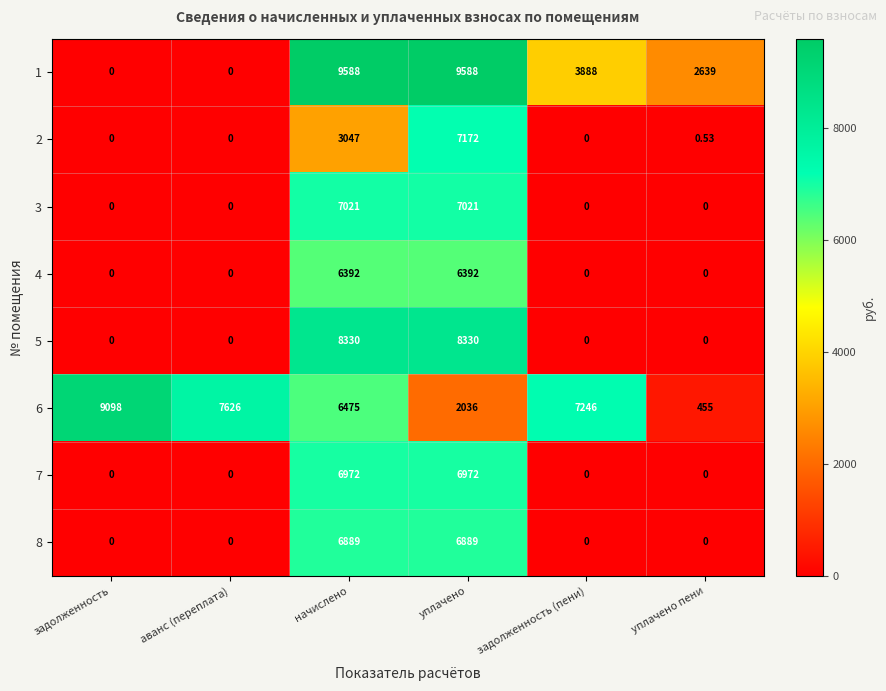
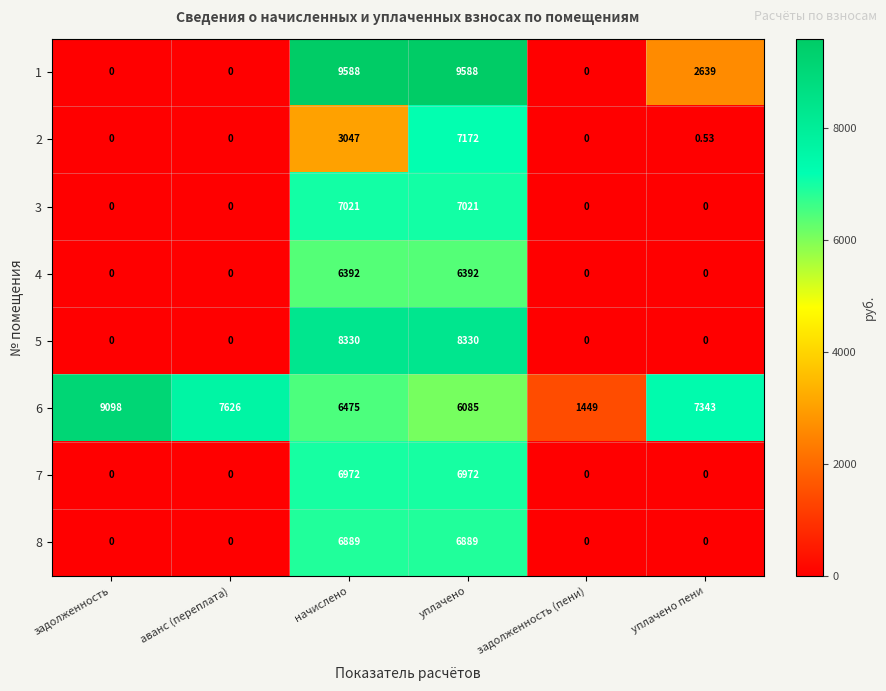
1, задолженность (пени): 3888 -> 0
6, уплачено: 2036 -> 6085
6, задолженность (пени): 7246 -> 1449
6, уплачено пени: 455 -> 7343
